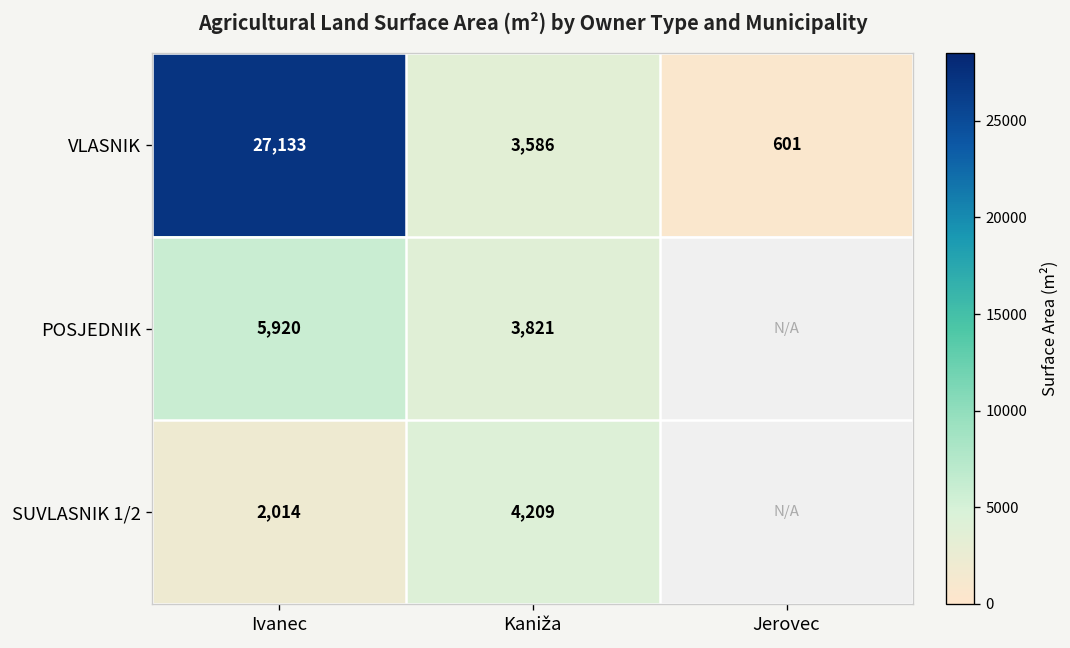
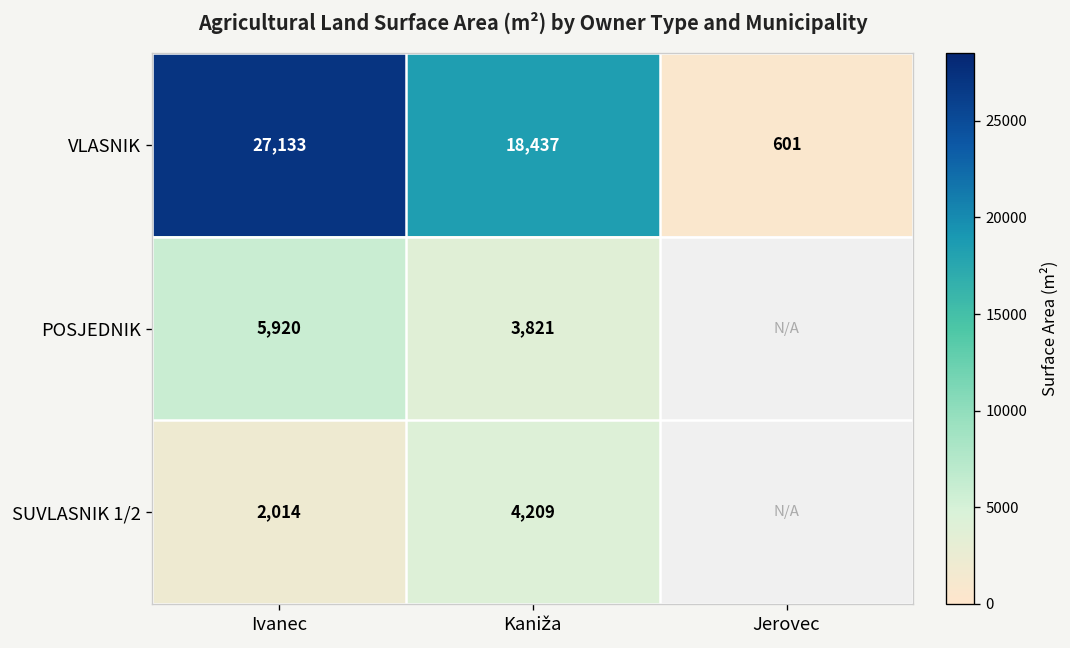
VLASNIK, Kaniža: 3,586 -> 18,437
